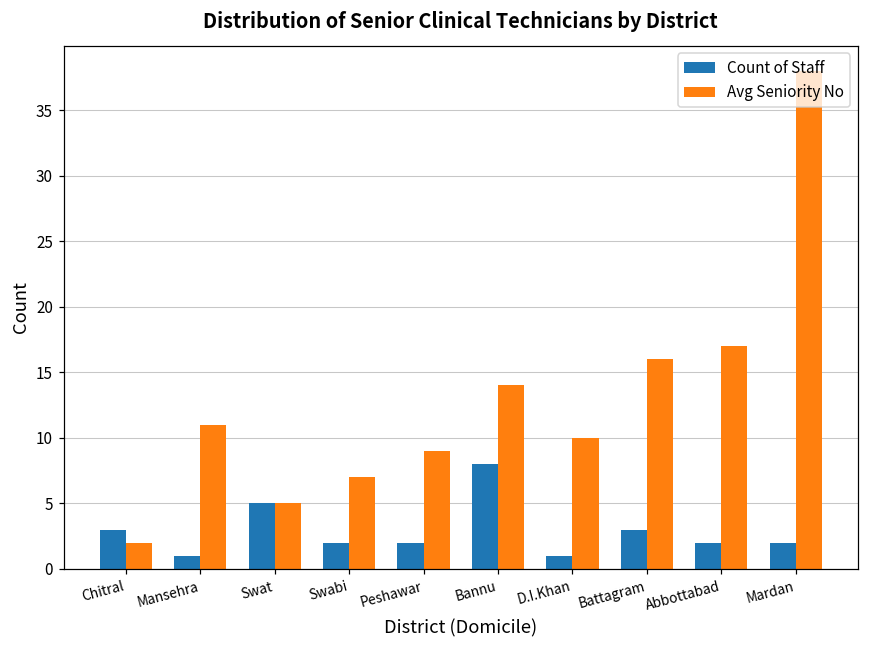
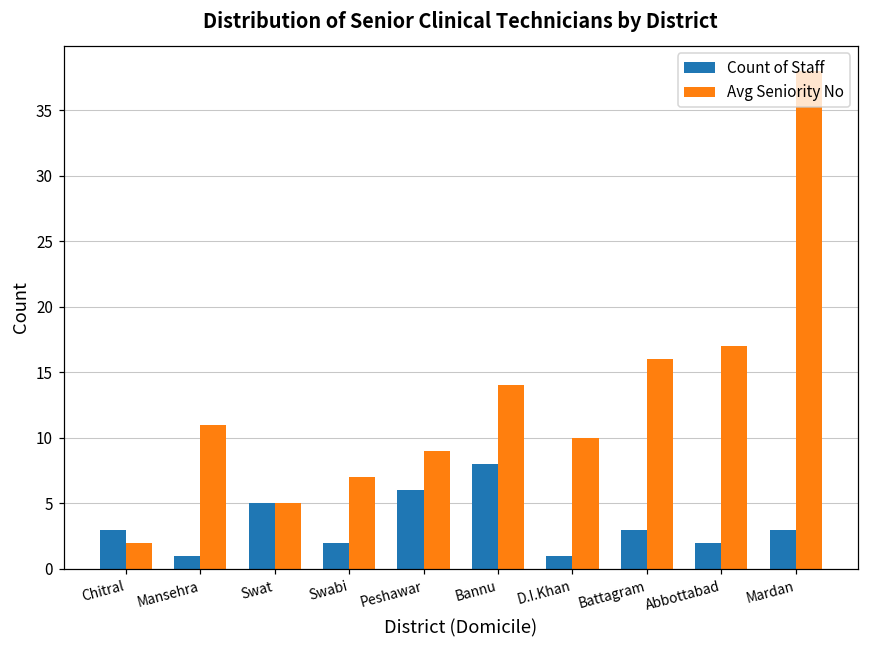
Count of Staff, Peshawar: 2 -> 6
Count of Staff, Mardan: 2 -> 3
